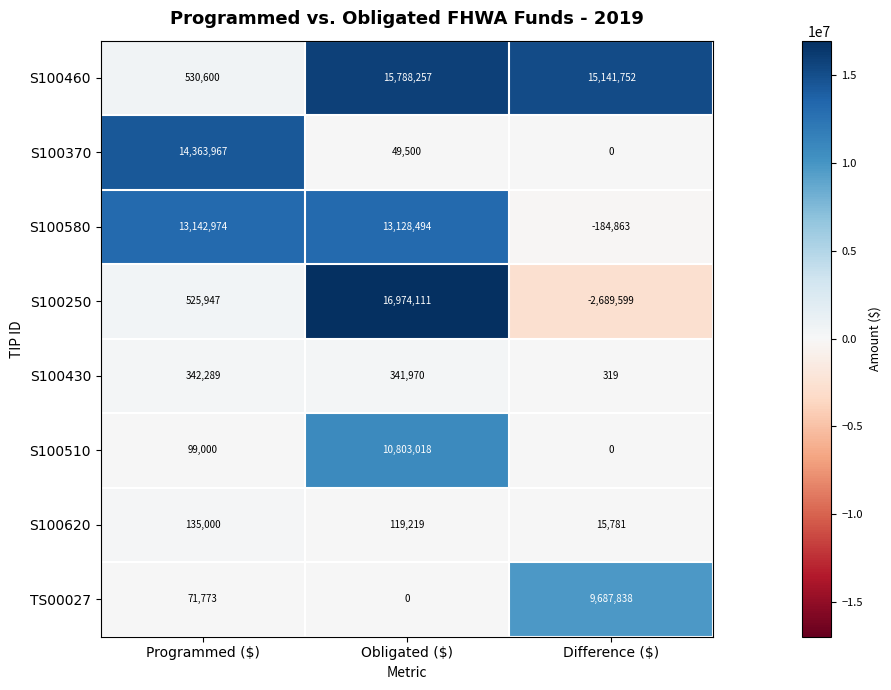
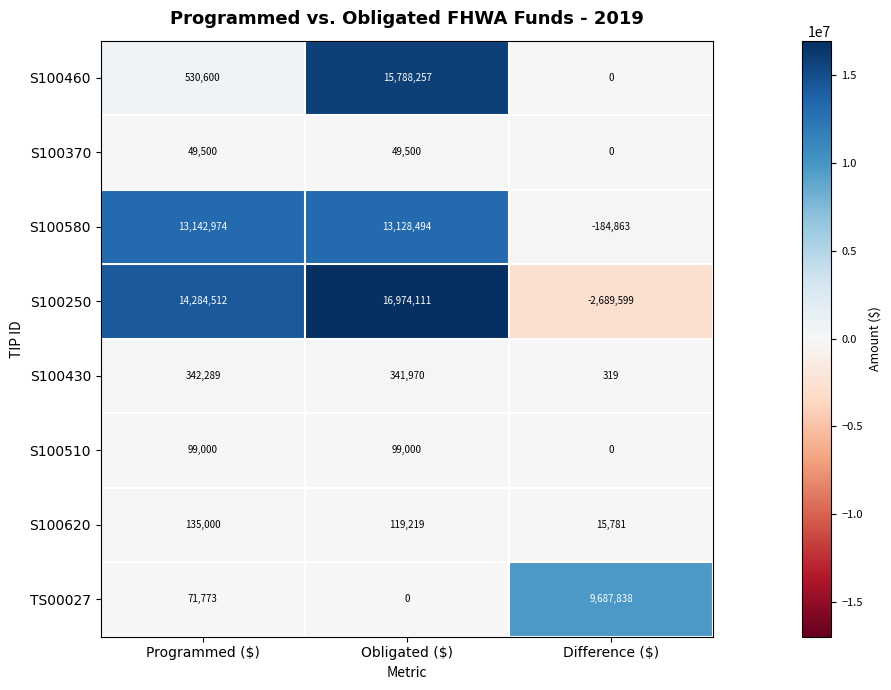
S100460, Difference ($): 15,141,752 -> 0
S100370, Programmed ($): 14,363,967 -> 49,500
S100250, Programmed ($): 525,947 -> 14,284,512
S100510, Obligated ($): 10,803,018 -> 99,000
